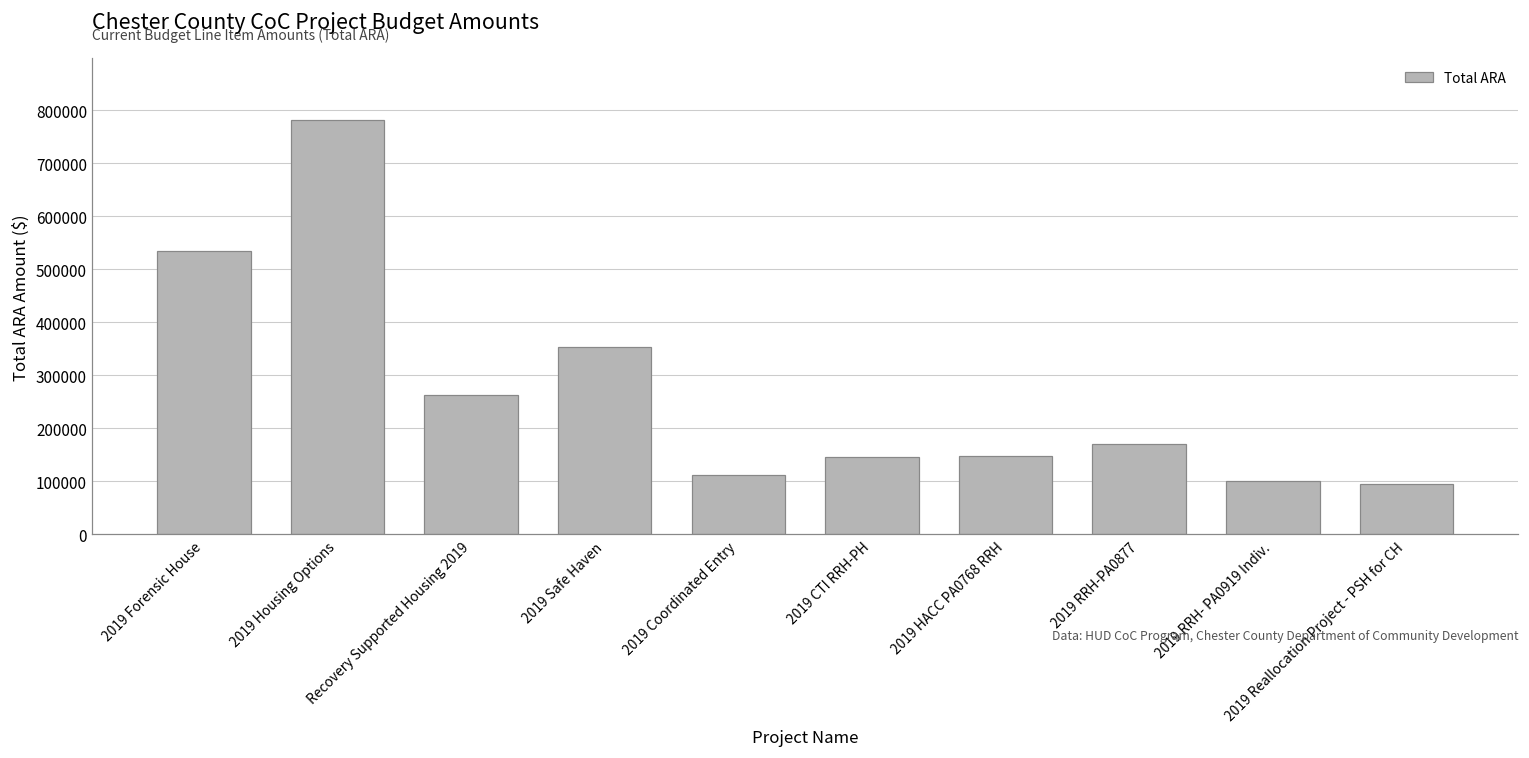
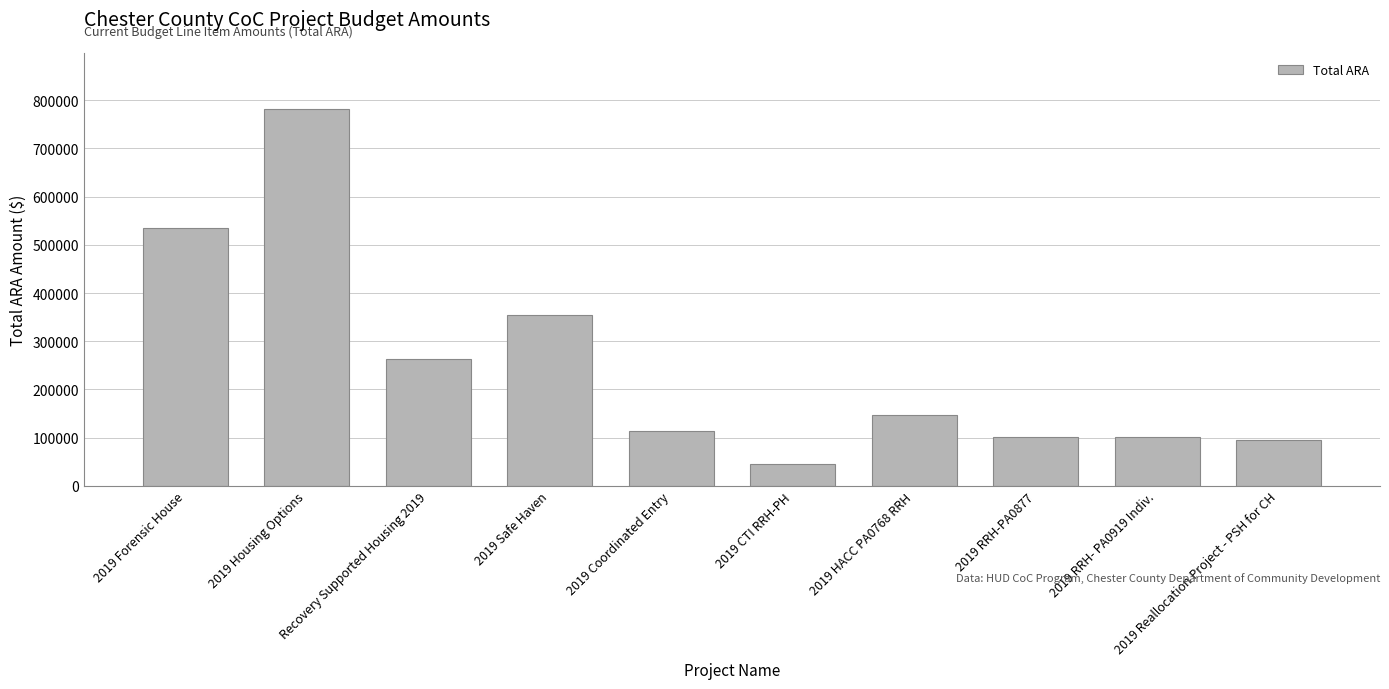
2019 CTI RRH-PH: 150000 -> 40000
2019 RRH-PA0877: 170000 -> 100000
